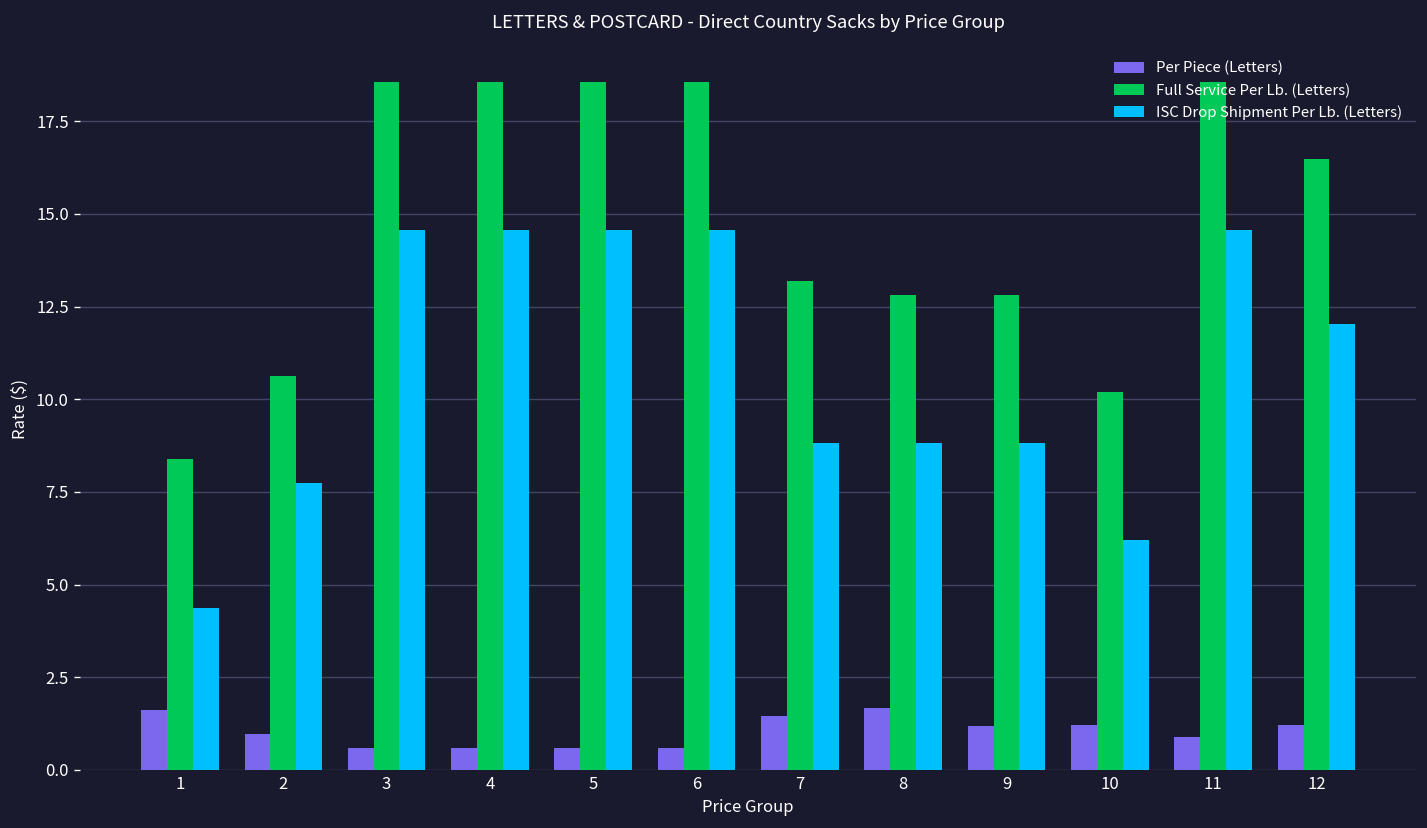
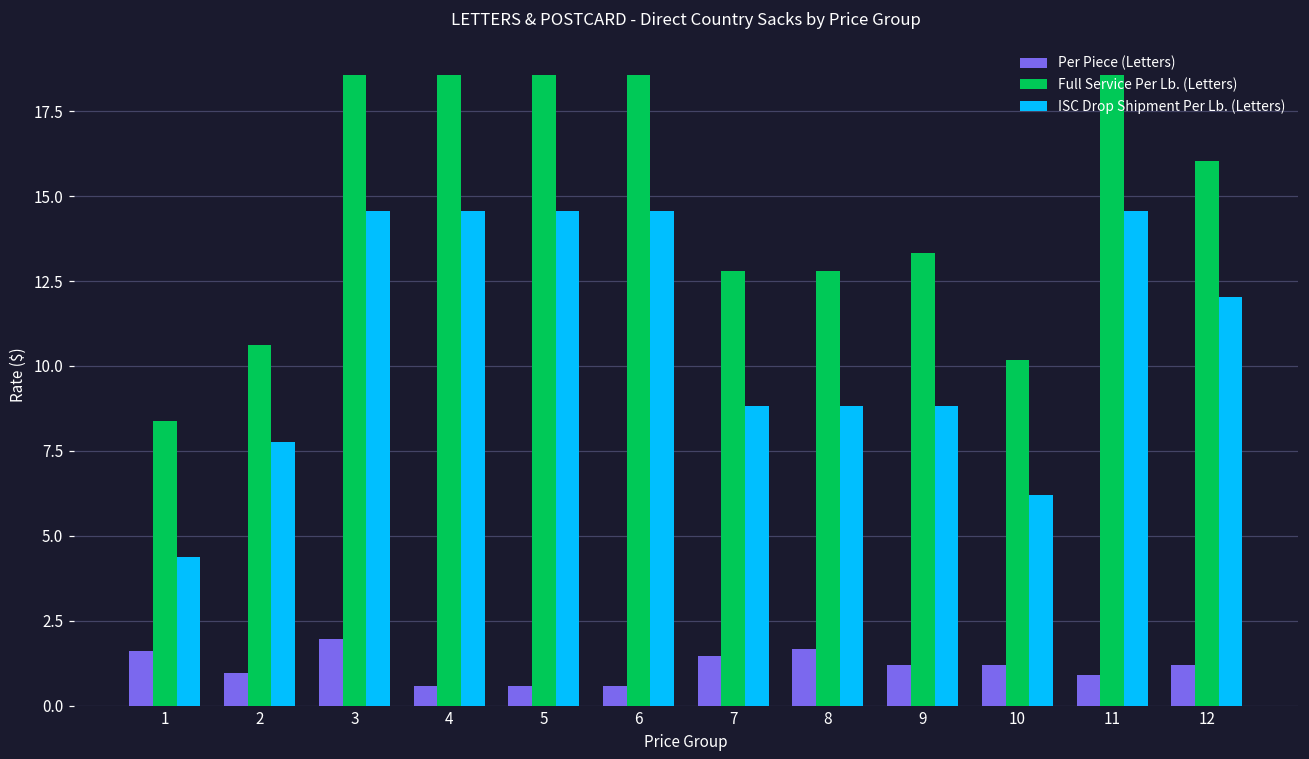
Per Piece (Letters), 3: 0.6 -> 2.0
Full Service Per Lb. (Letters), 7: 13.2 -> 12.8
Full Service Per Lb. (Letters), 9: 12.8 -> 13.3
Full Service Per Lb. (Letters), 12: 16.5 -> 16.0
